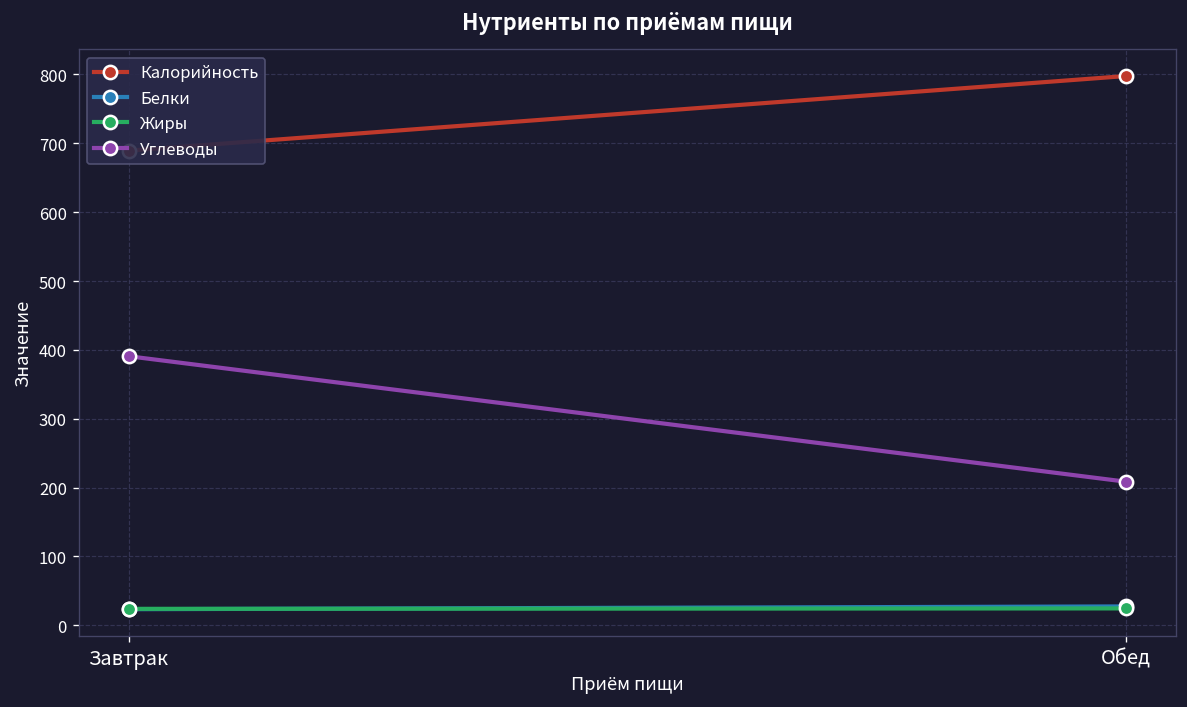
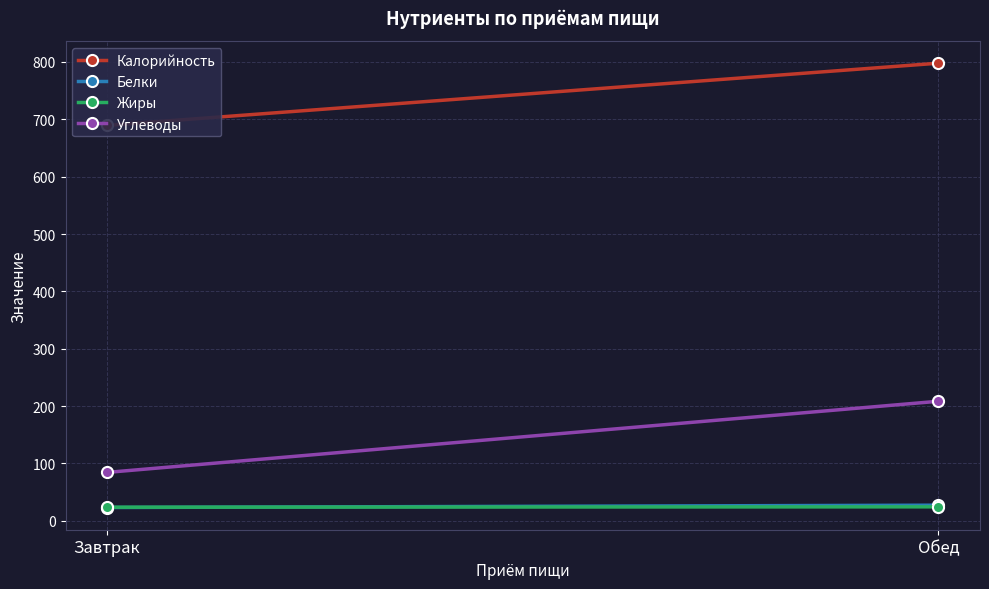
Углеводы, Завтрак: 390 -> 80
